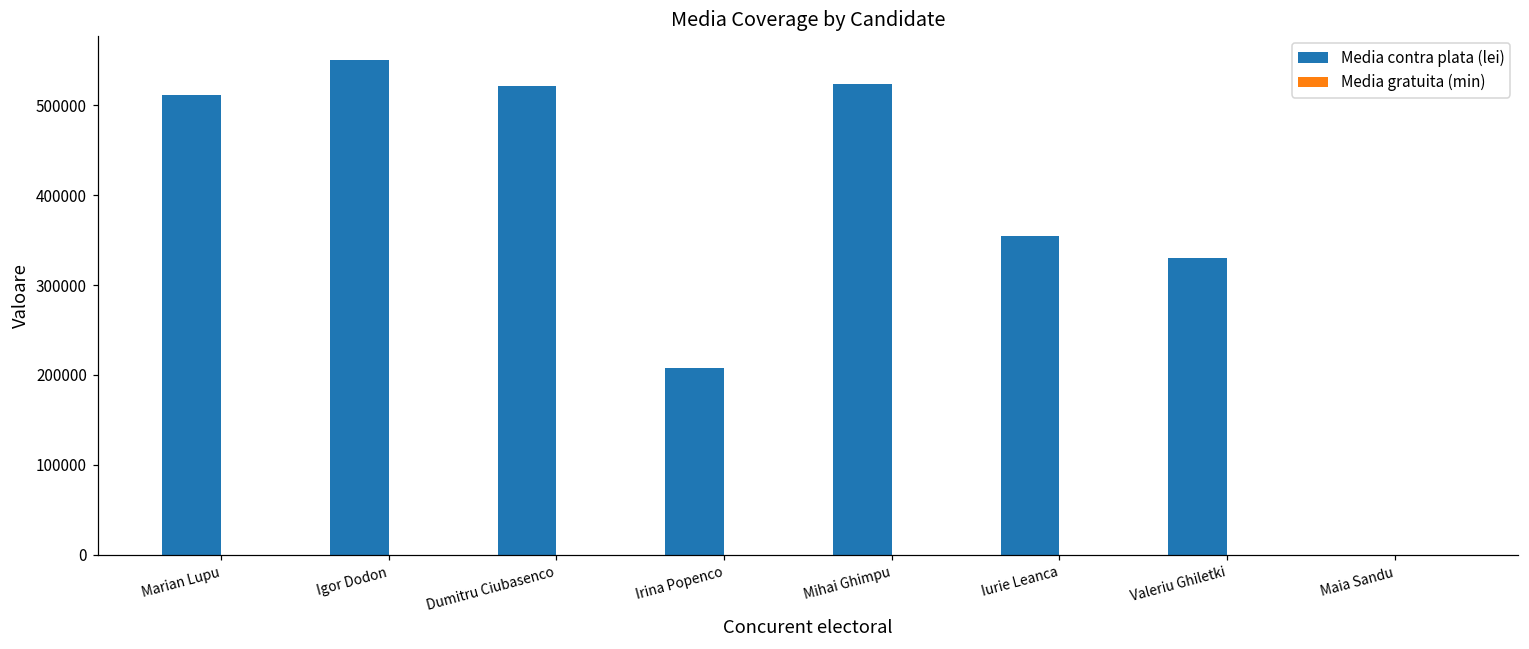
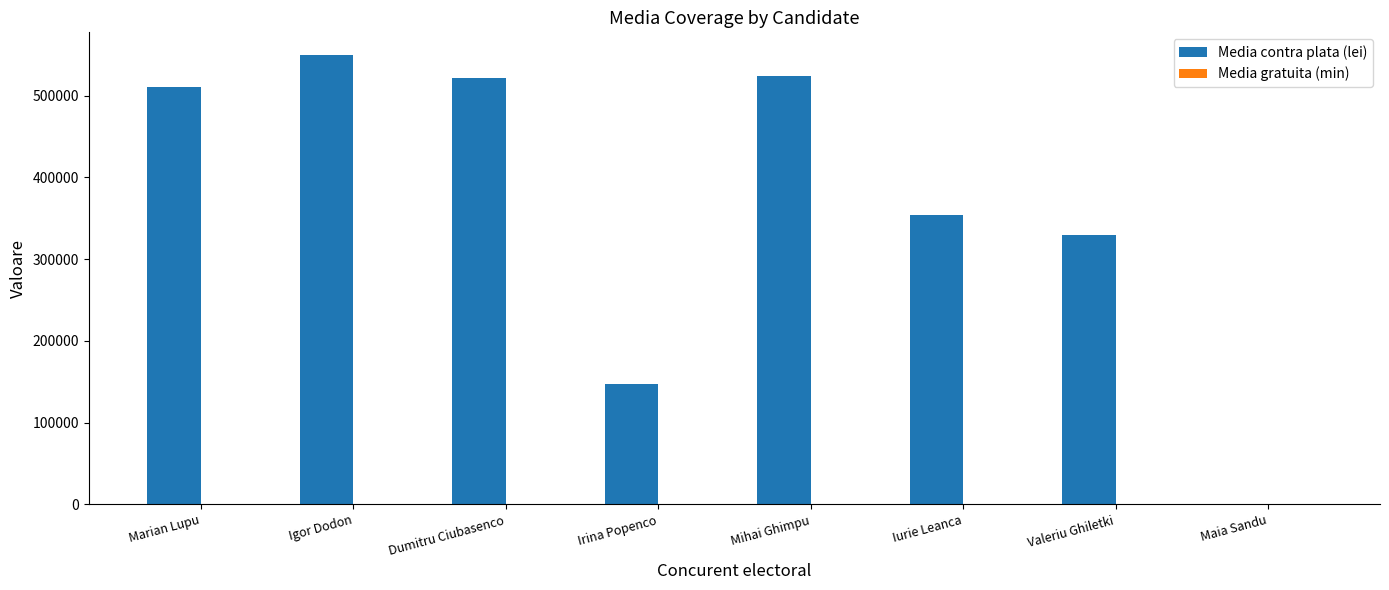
Media contra plata (lei), Irina Popenco: 210000 -> 150000
